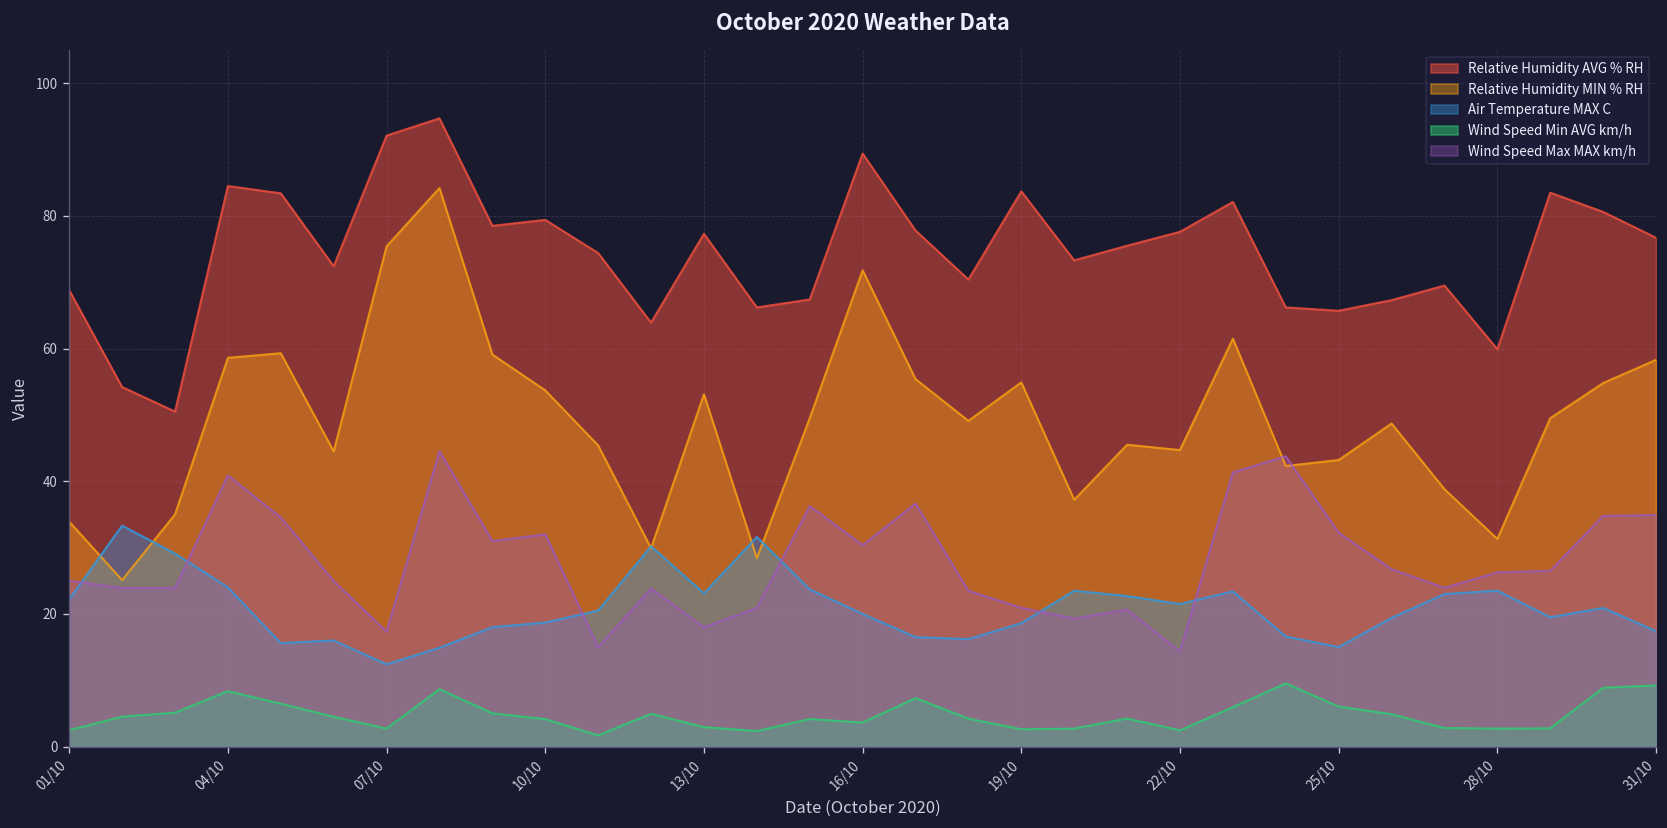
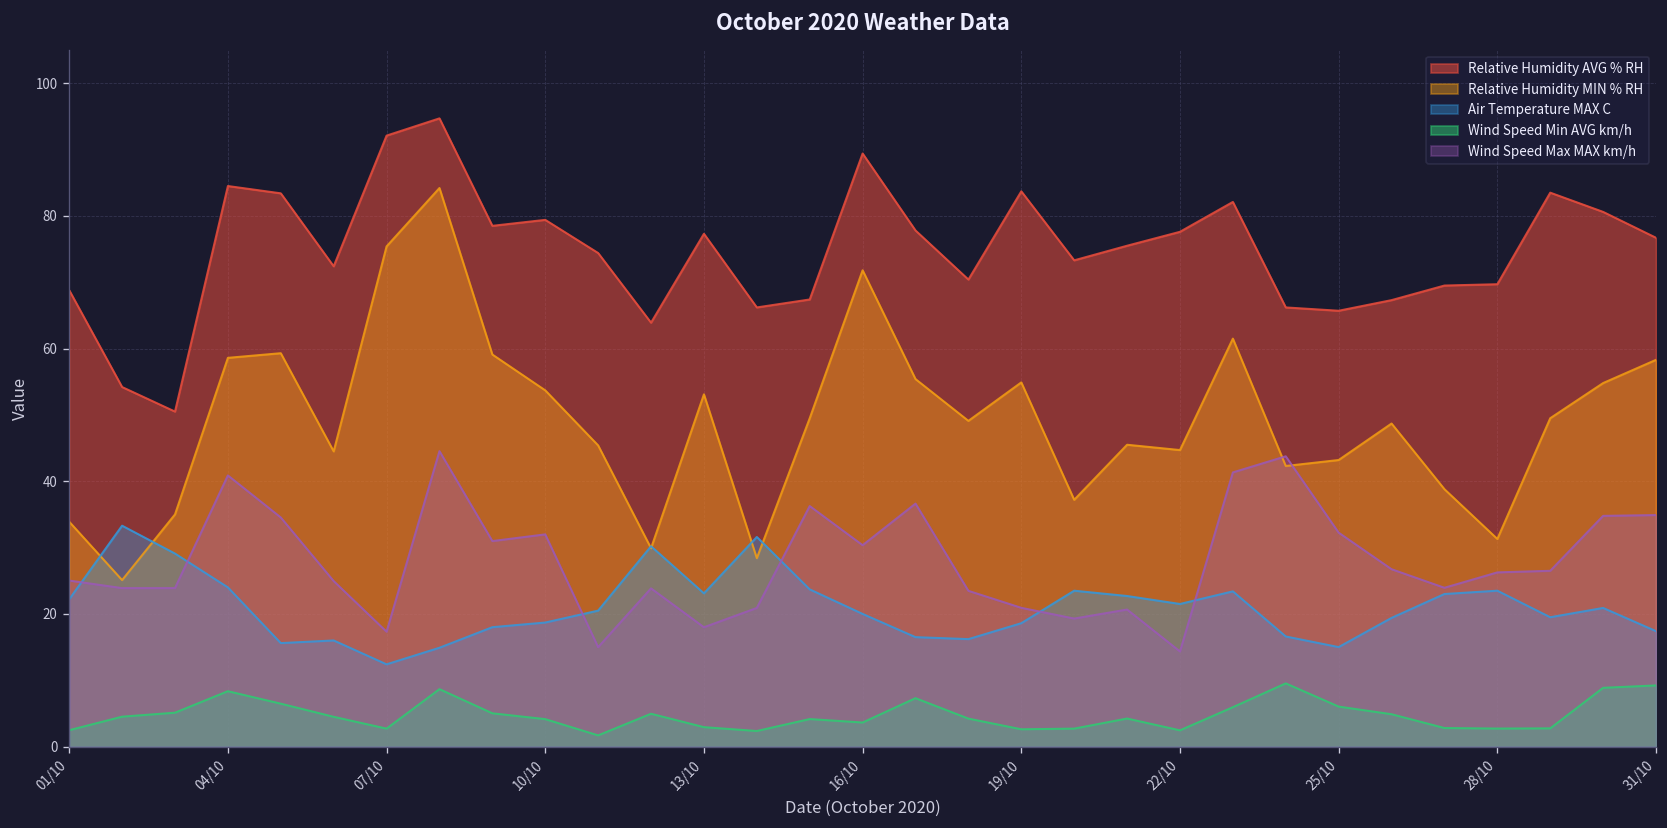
Relative Humidity AVG % RH, 28/10: 60 -> 70
